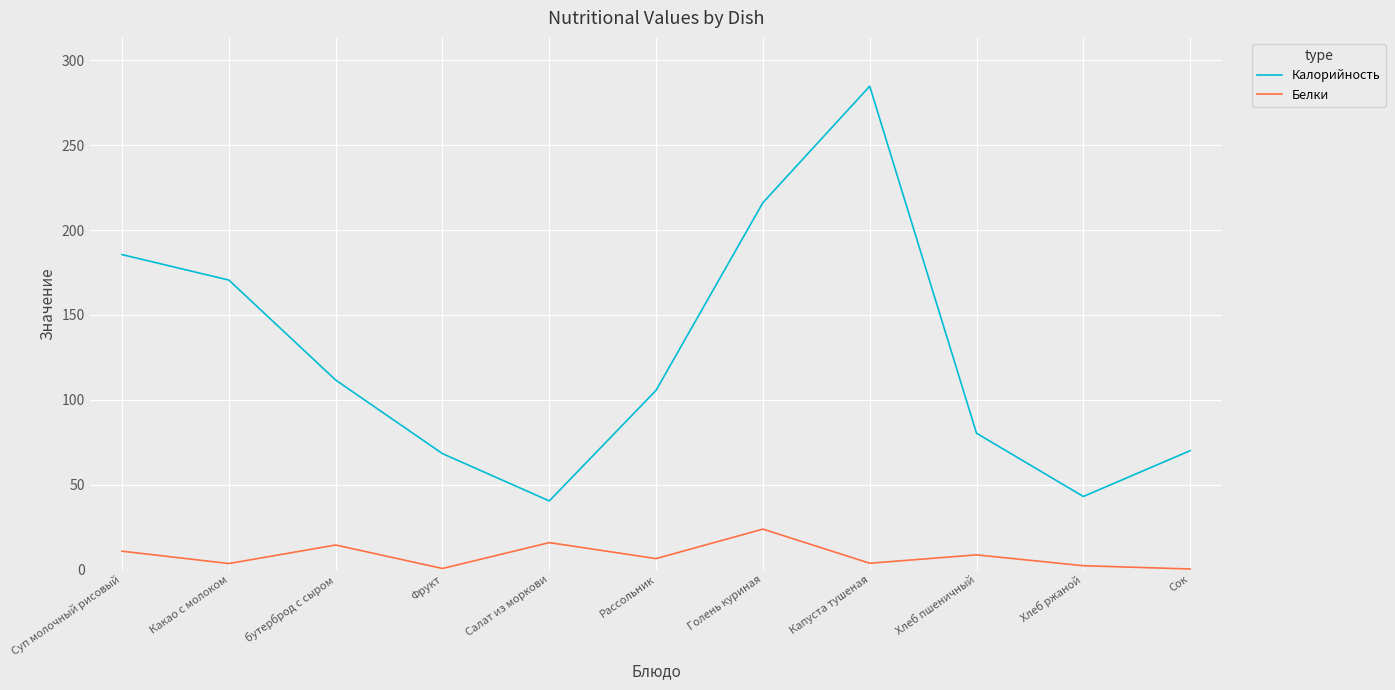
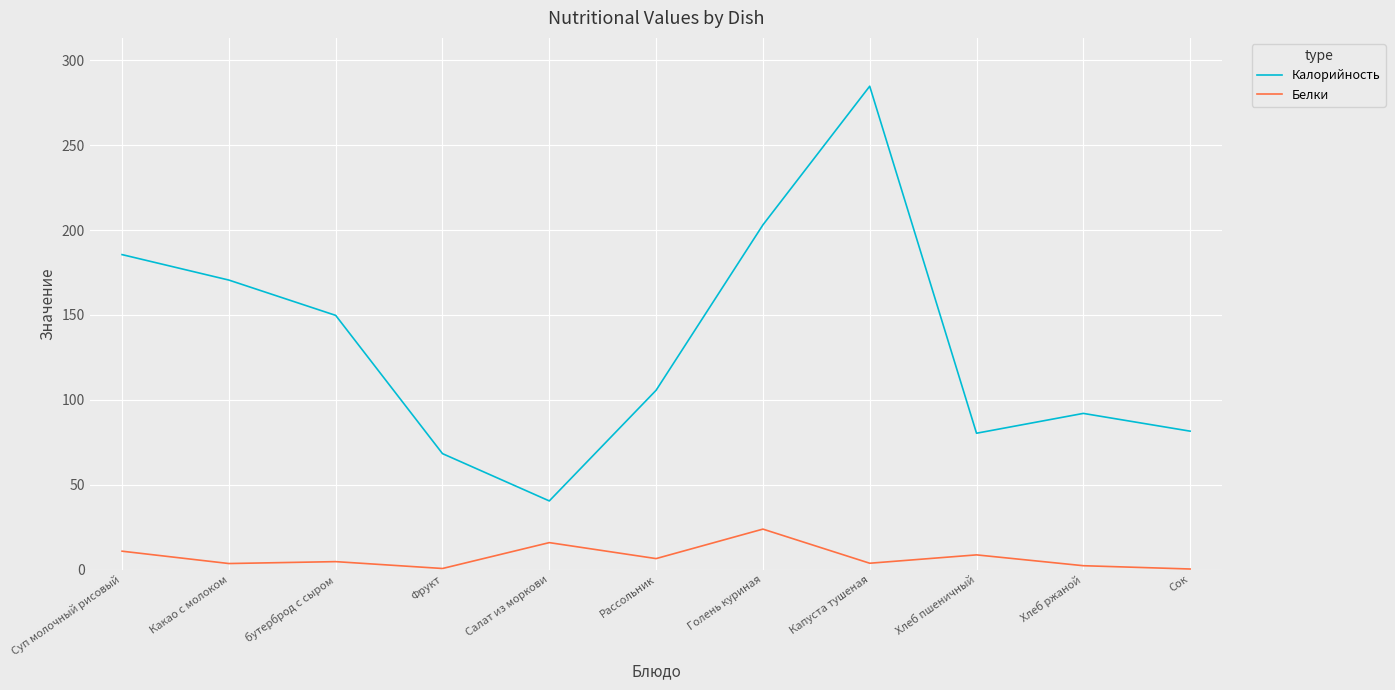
Калорийность, бутерброд с сыром: 112 -> 150
Белки, бутерброд с сыром: 14 -> 5
Калорийность, Голень куриная: 216 -> 203
Калорийность, Хлеб ржаной: 43 -> 92
Калорийность, Сок: 70 -> 82
